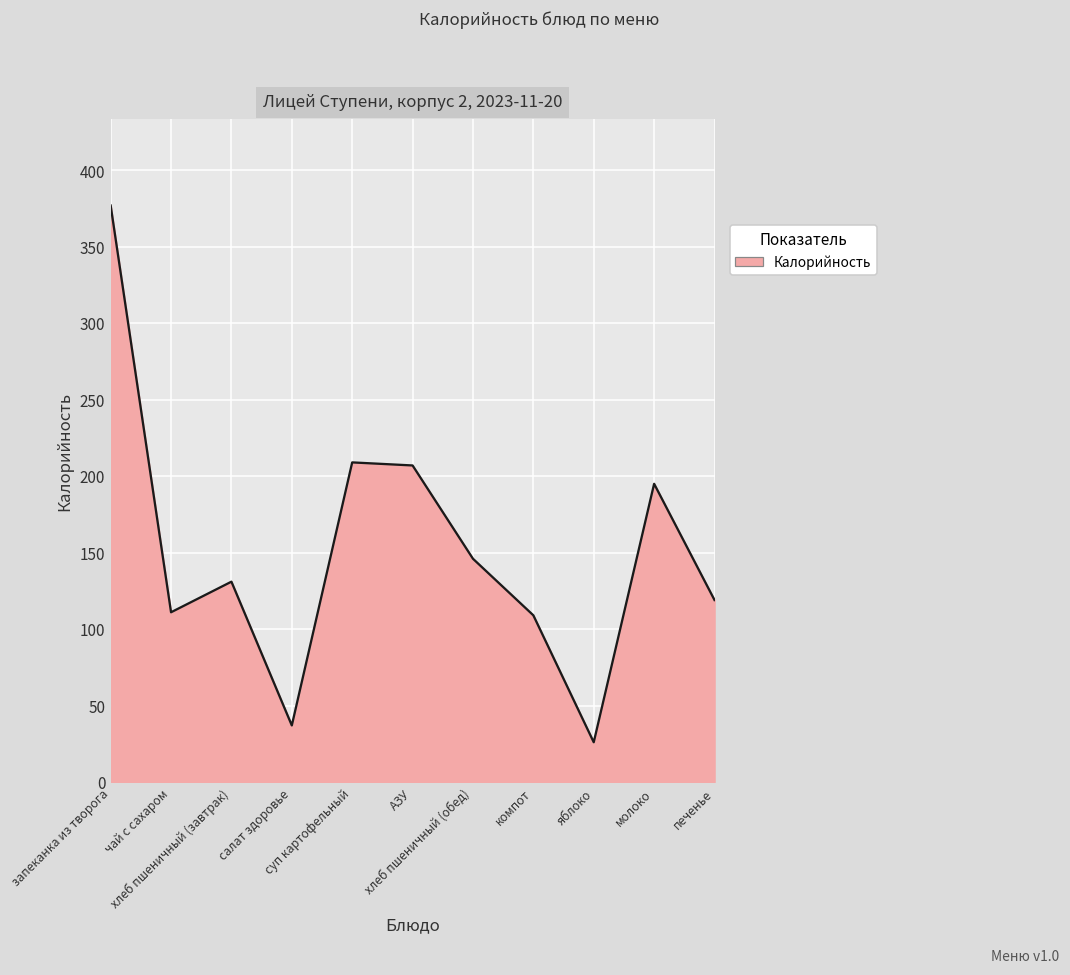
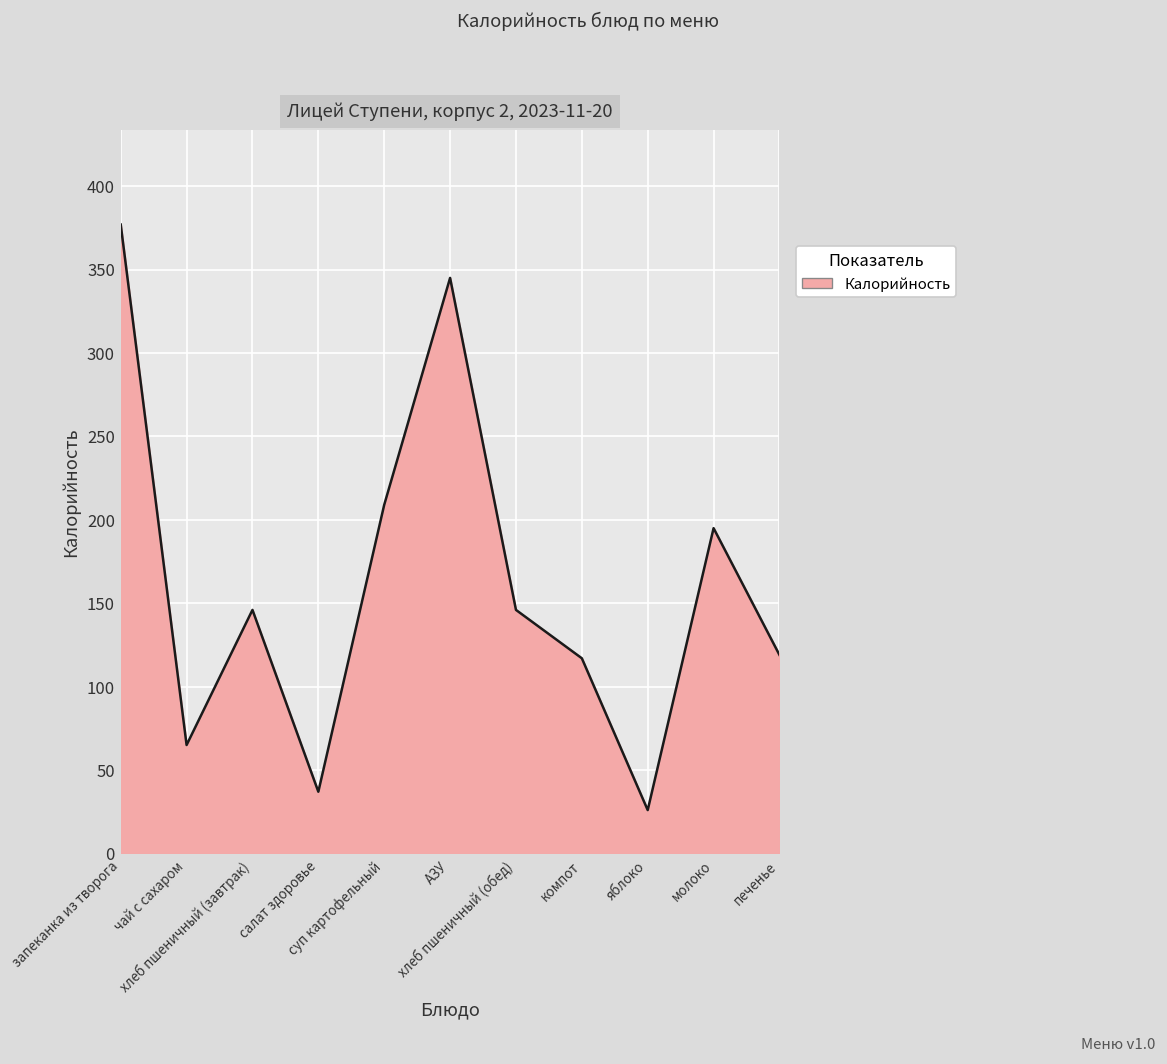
чай с сахаром: 111 -> 65
хлеб пшеничный (завтрак): 131 -> 146
АЗУ: 207 -> 345
компот: 109 -> 117
